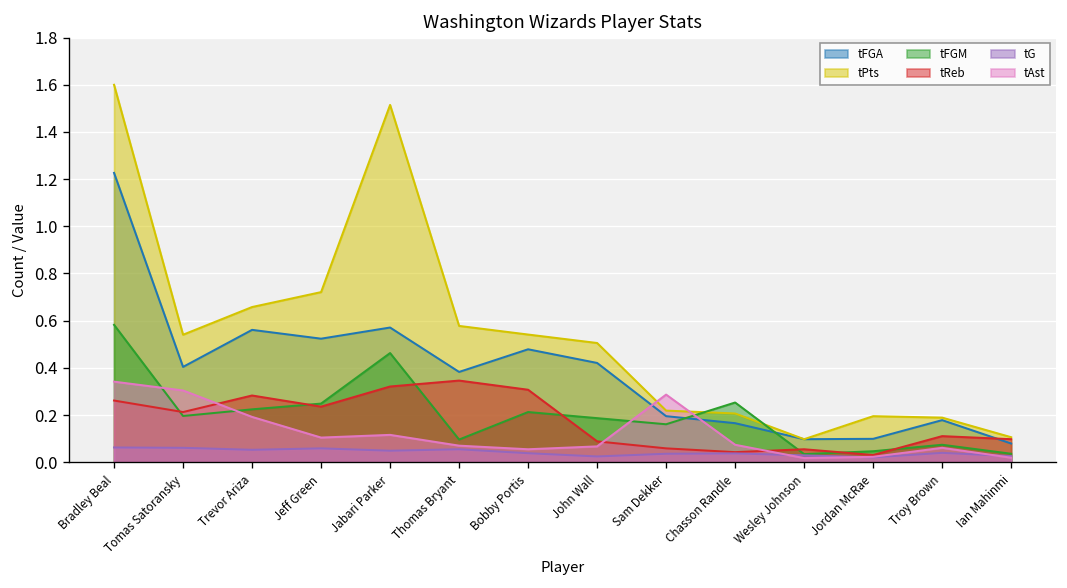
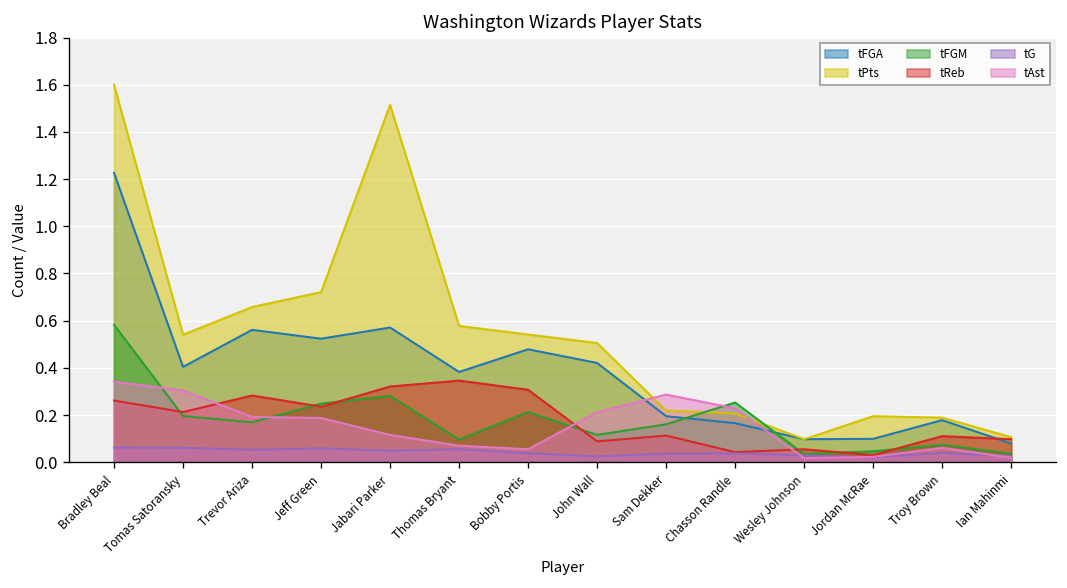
tFGM, Trevor Ariza: 0.22 -> 0.17
tAst, Jeff Green: 0.10 -> 0.19
tFGM, Jabari Parker: 0.46 -> 0.28
tFGM, John Wall: 0.19 -> 0.12
tAst, John Wall: 0.07 -> 0.21
tReb, Sam Dekker: 0.06 -> 0.11
tAst, Chasson Randle: 0.07 -> 0.23
